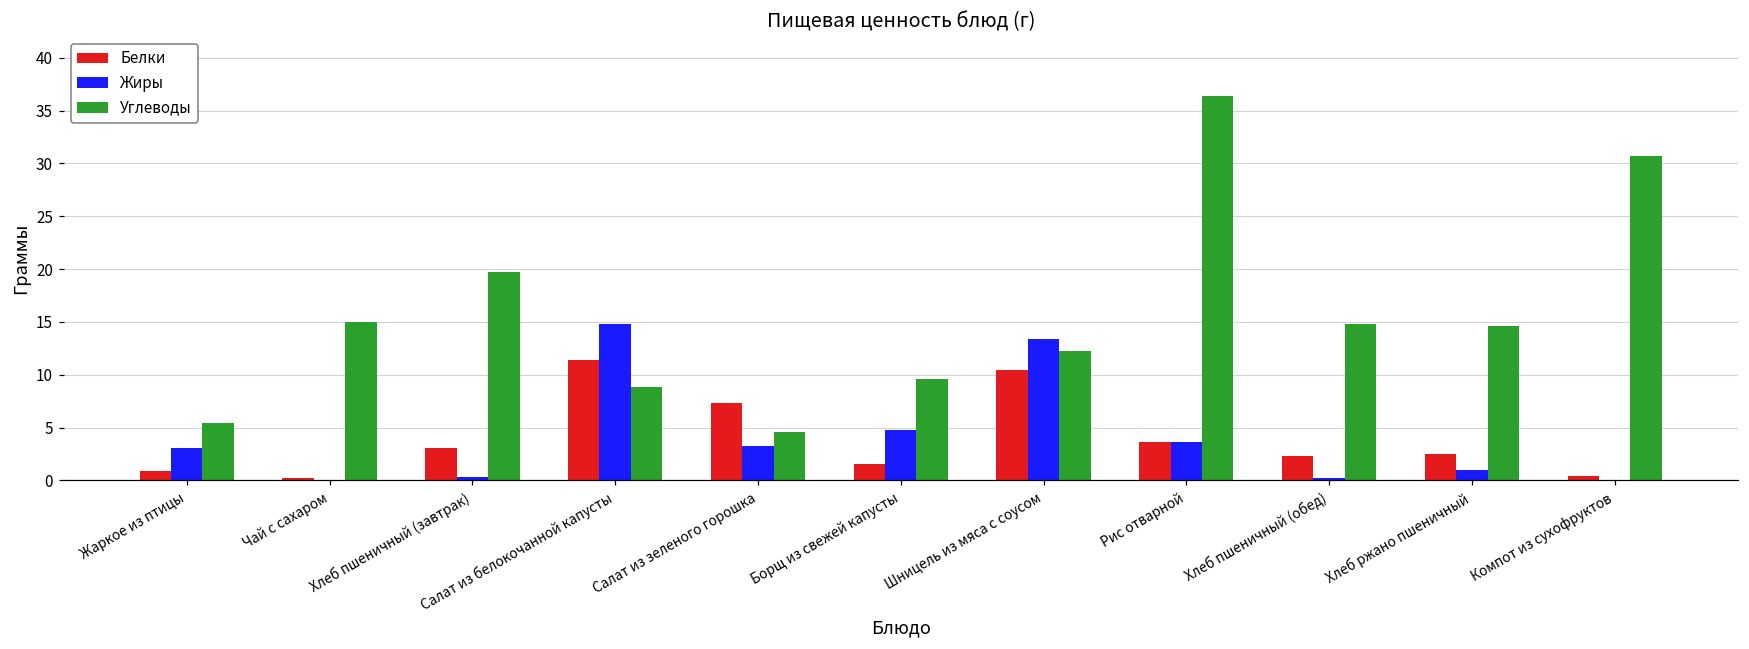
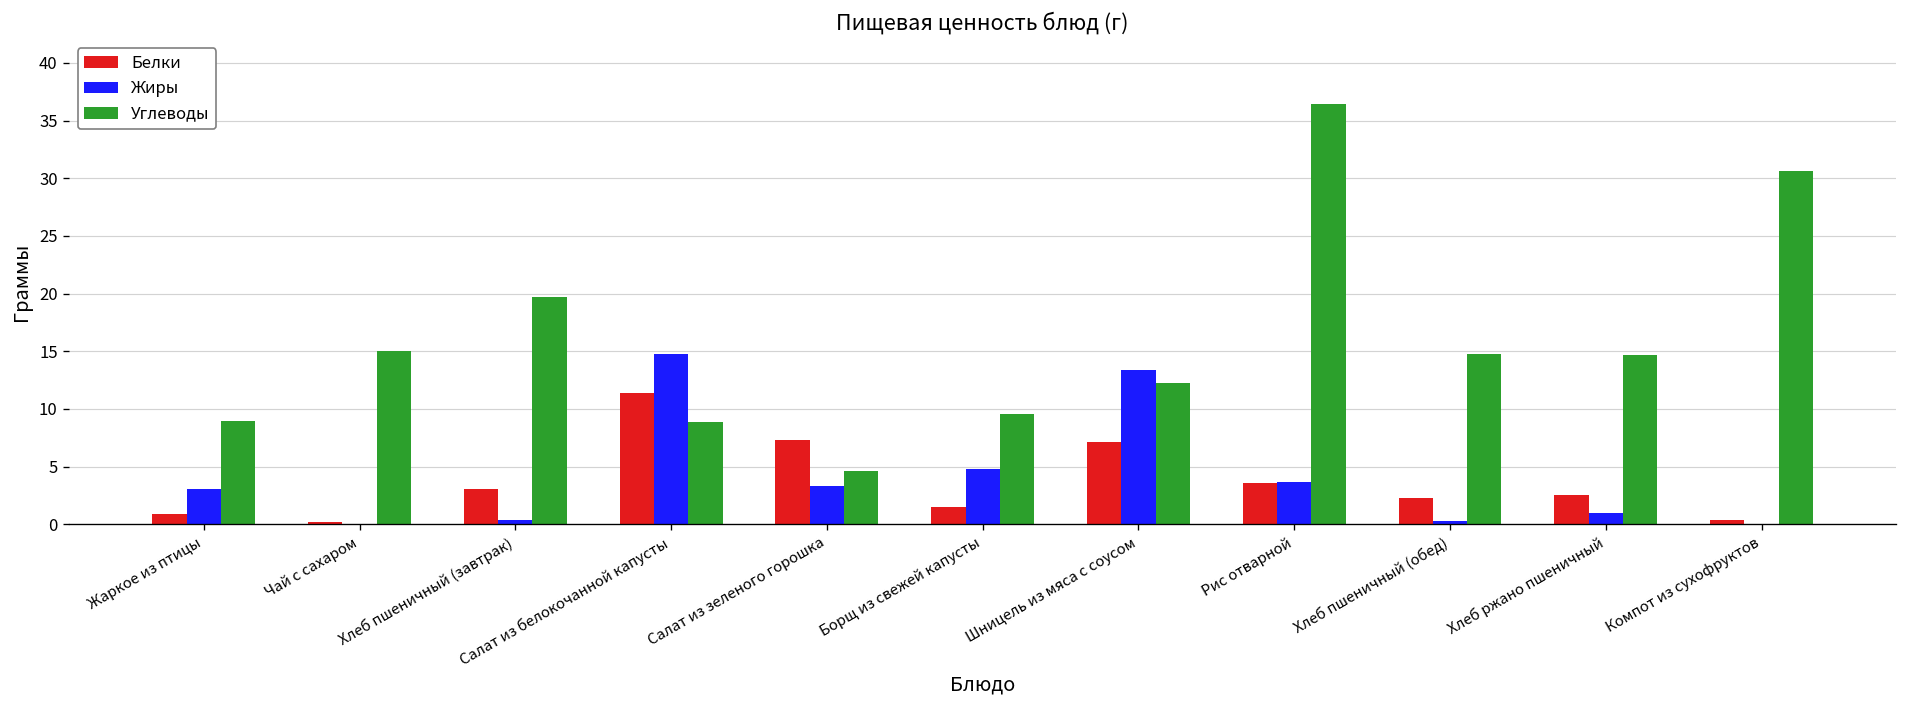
Углеводы, Жаркое из птицы: 5 -> 9
Белки, Шницель из мяса с соусом: 11 -> 7
